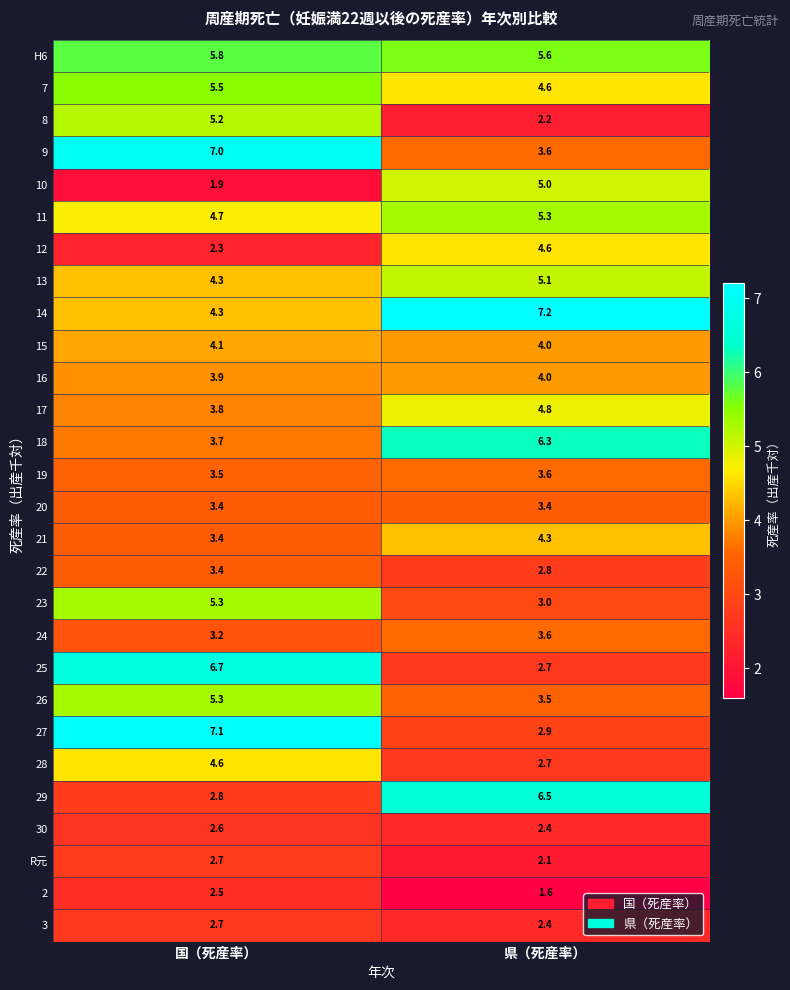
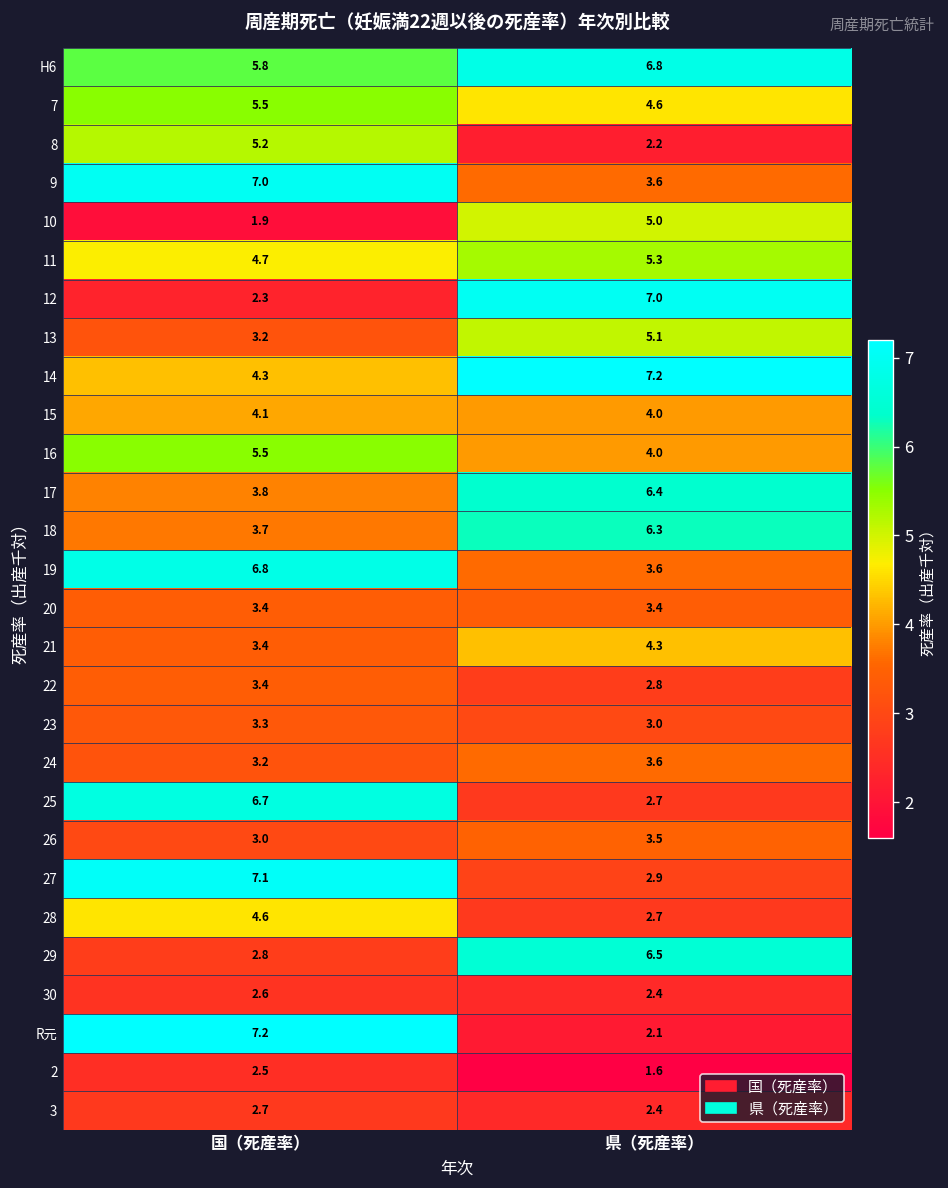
H6, 県（死産率）: 5.6 -> 6.8
12, 県（死産率）: 4.6 -> 7.0
13, 国（死産率）: 4.3 -> 3.2
16, 国（死産率）: 3.9 -> 5.5
17, 県（死産率）: 4.8 -> 6.4
19, 国（死産率）: 3.5 -> 6.8
23, 国（死産率）: 5.3 -> 3.3
26, 国（死産率）: 5.3 -> 3.0
R元, 国（死産率）: 2.7 -> 7.2
